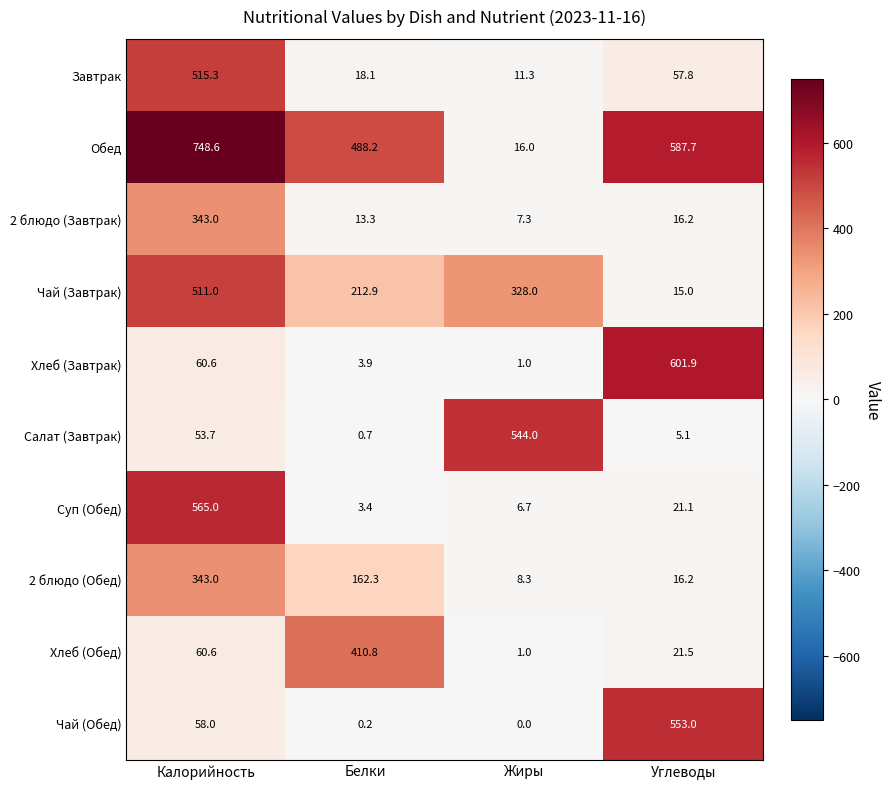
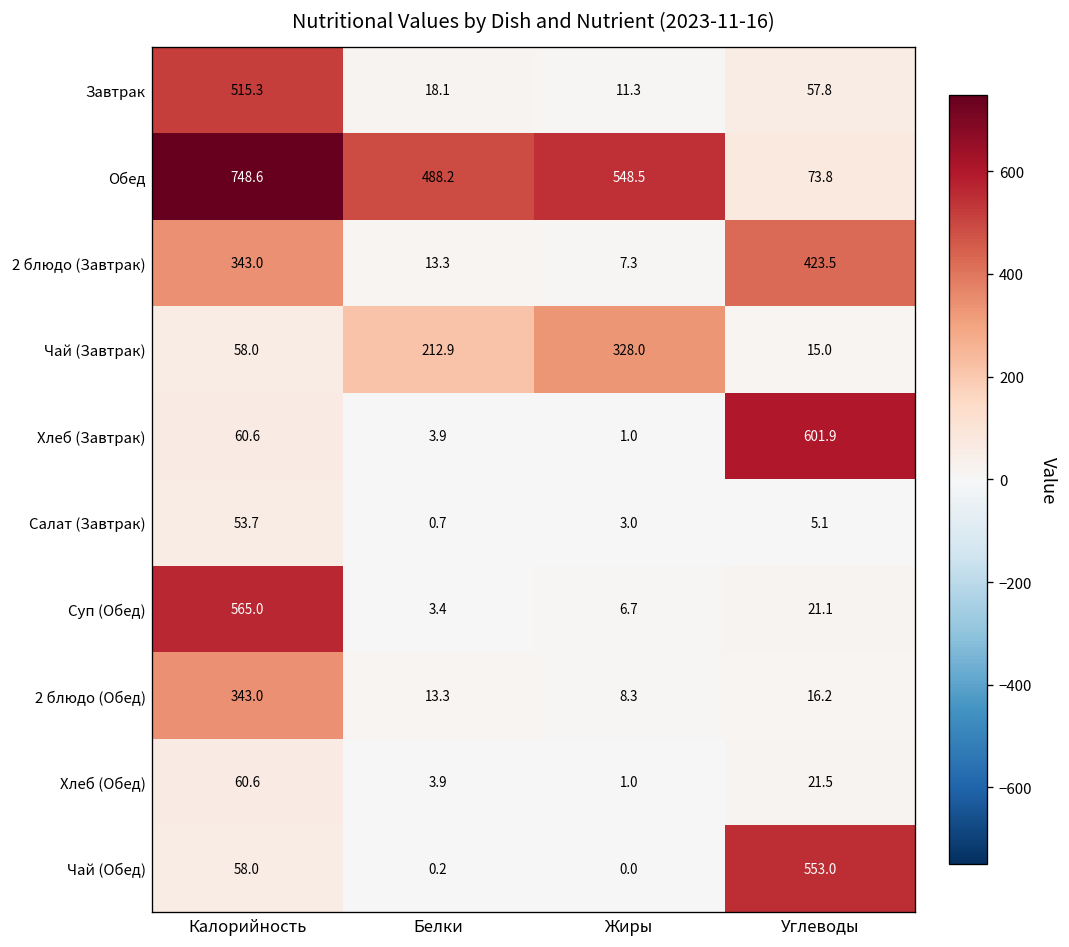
Обед, Жиры: 16.0 -> 548.5
Обед, Углеводы: 587.7 -> 73.8
2 блюдо (Завтрак), Углеводы: 16.2 -> 423.5
Чай (Завтрак), Калорийность: 511.0 -> 58.0
Салат (Завтрак), Жиры: 544.0 -> 3.0
2 блюдо (Обед), Белки: 162.3 -> 13.3
Хлеб (Обед), Белки: 410.8 -> 3.9
